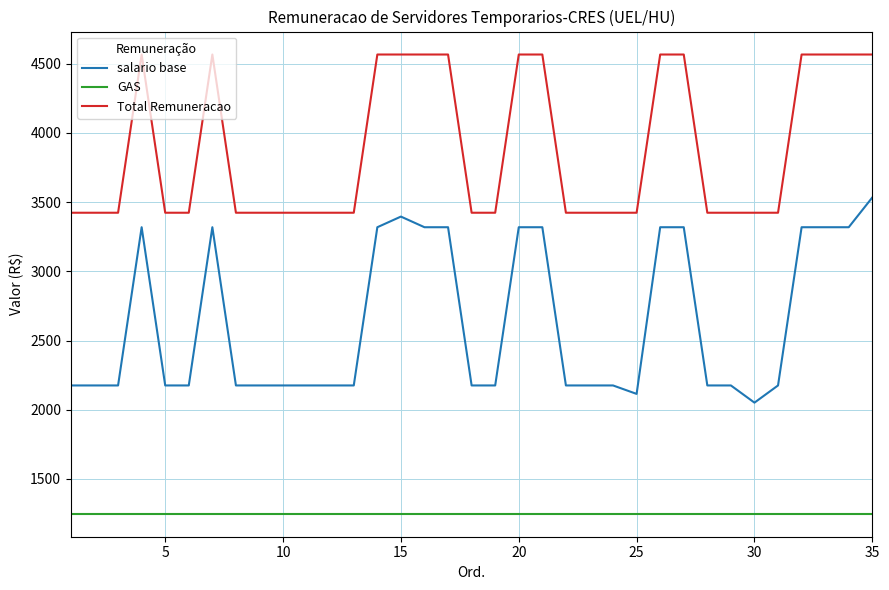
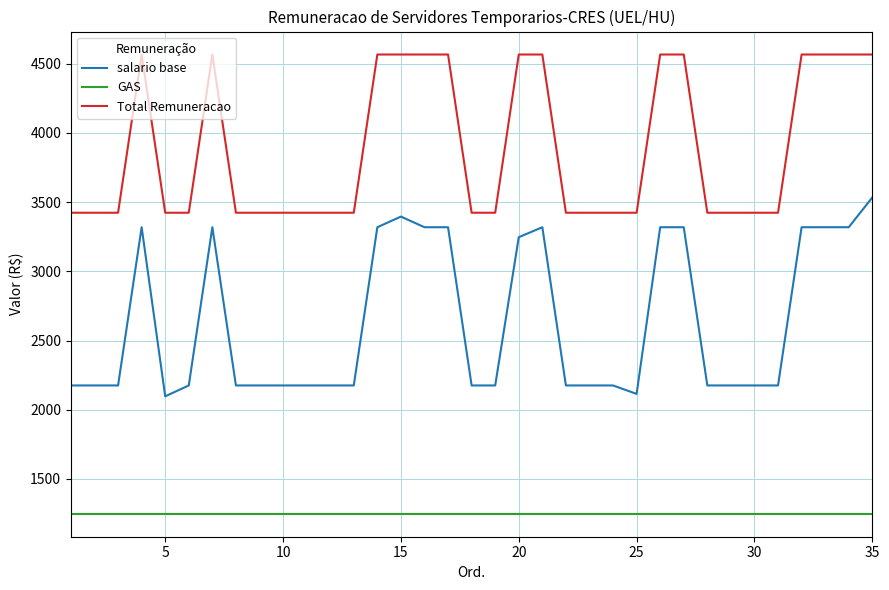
salario base, 5: 2180 -> 2100
salario base, 20: 3320 -> 3250
salario base, 30: 2050 -> 2180
